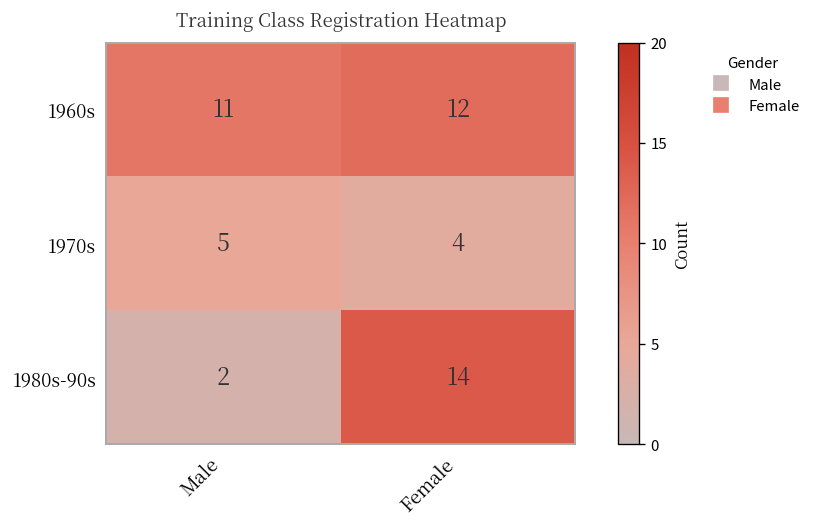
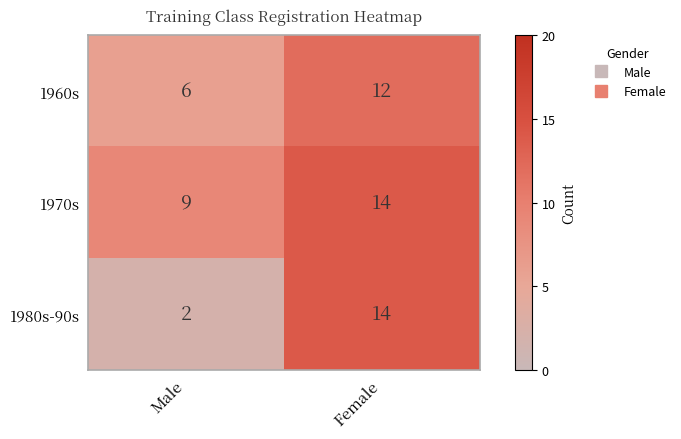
1960s, Male: 11 -> 6
1970s, Male: 5 -> 9
1970s, Female: 4 -> 14
